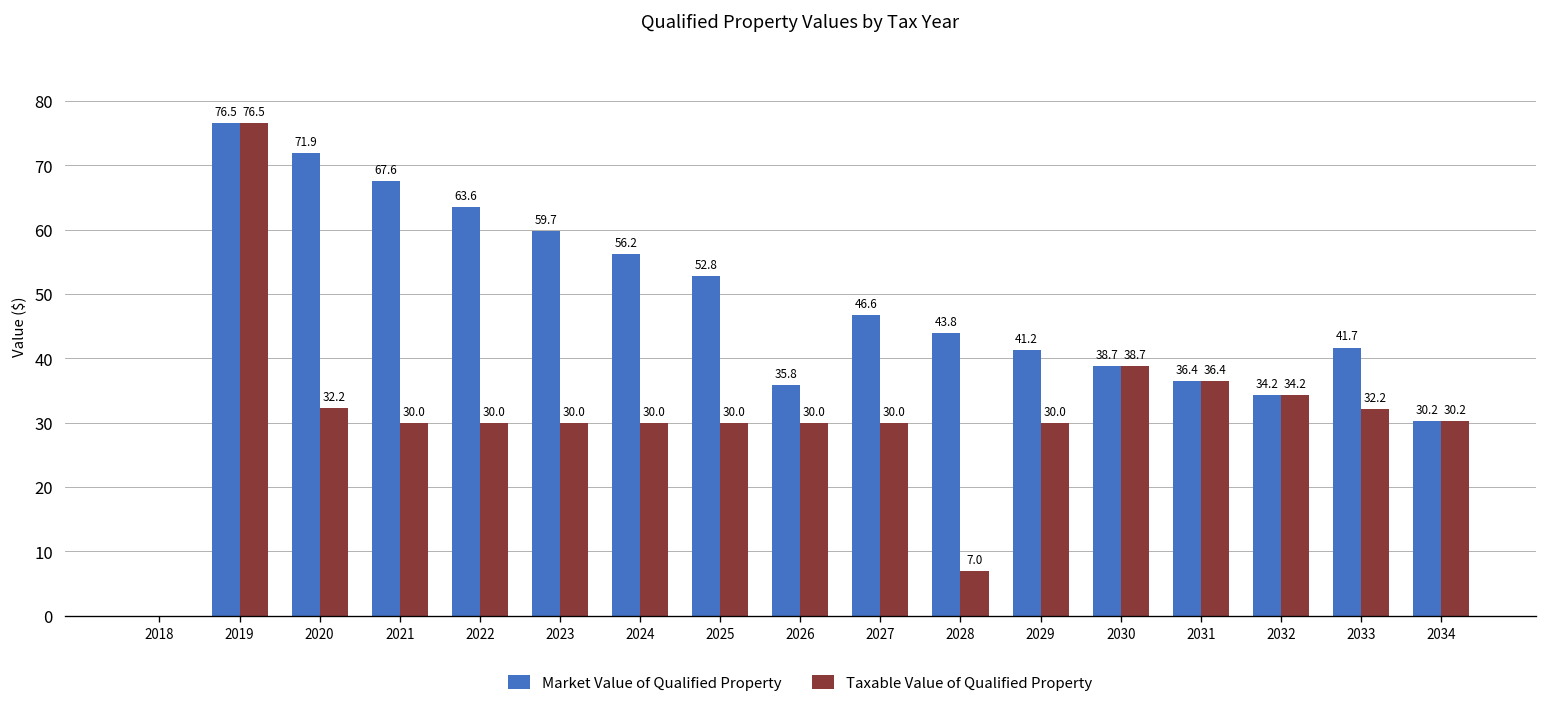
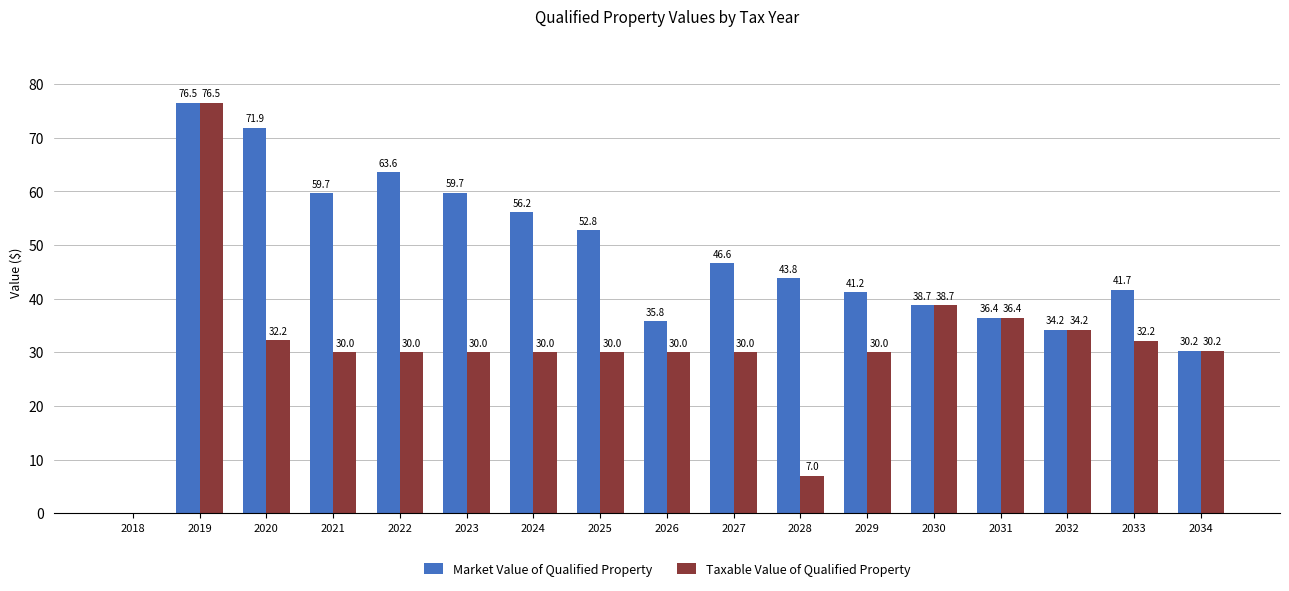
Market Value of Qualified Property, 2021: 67.6 -> 59.7
